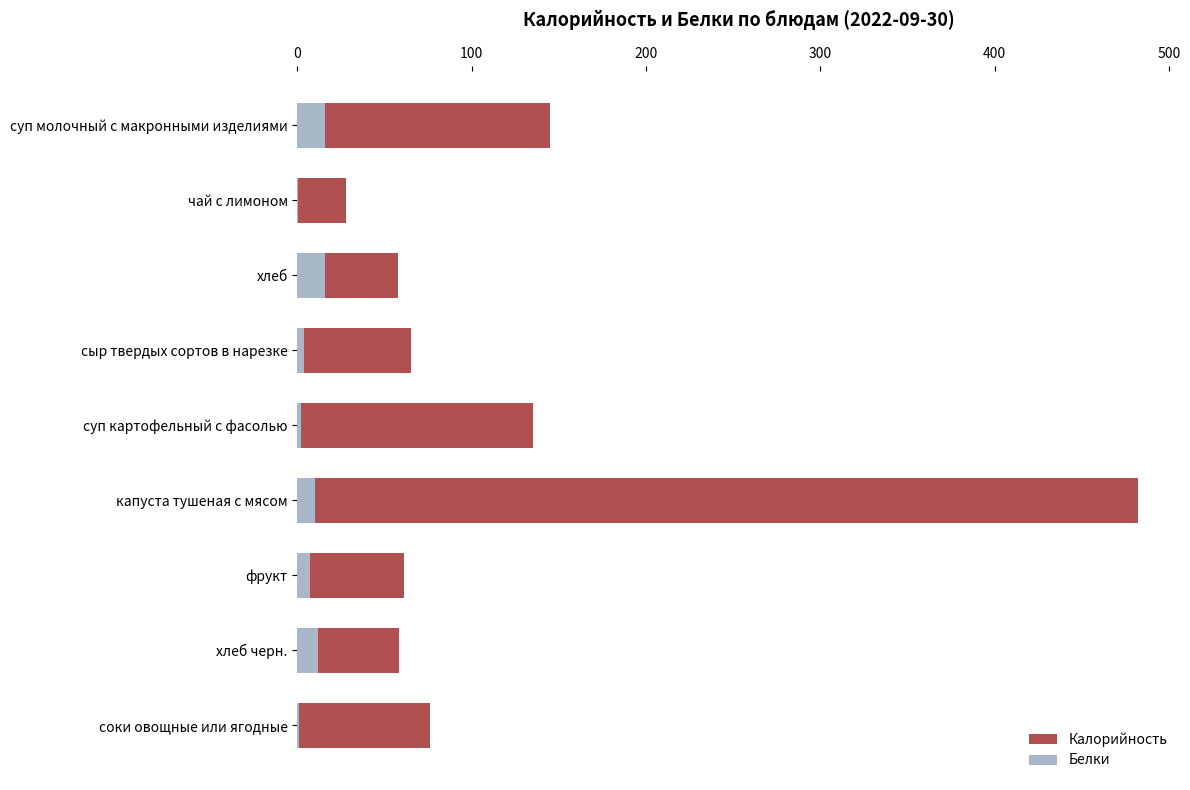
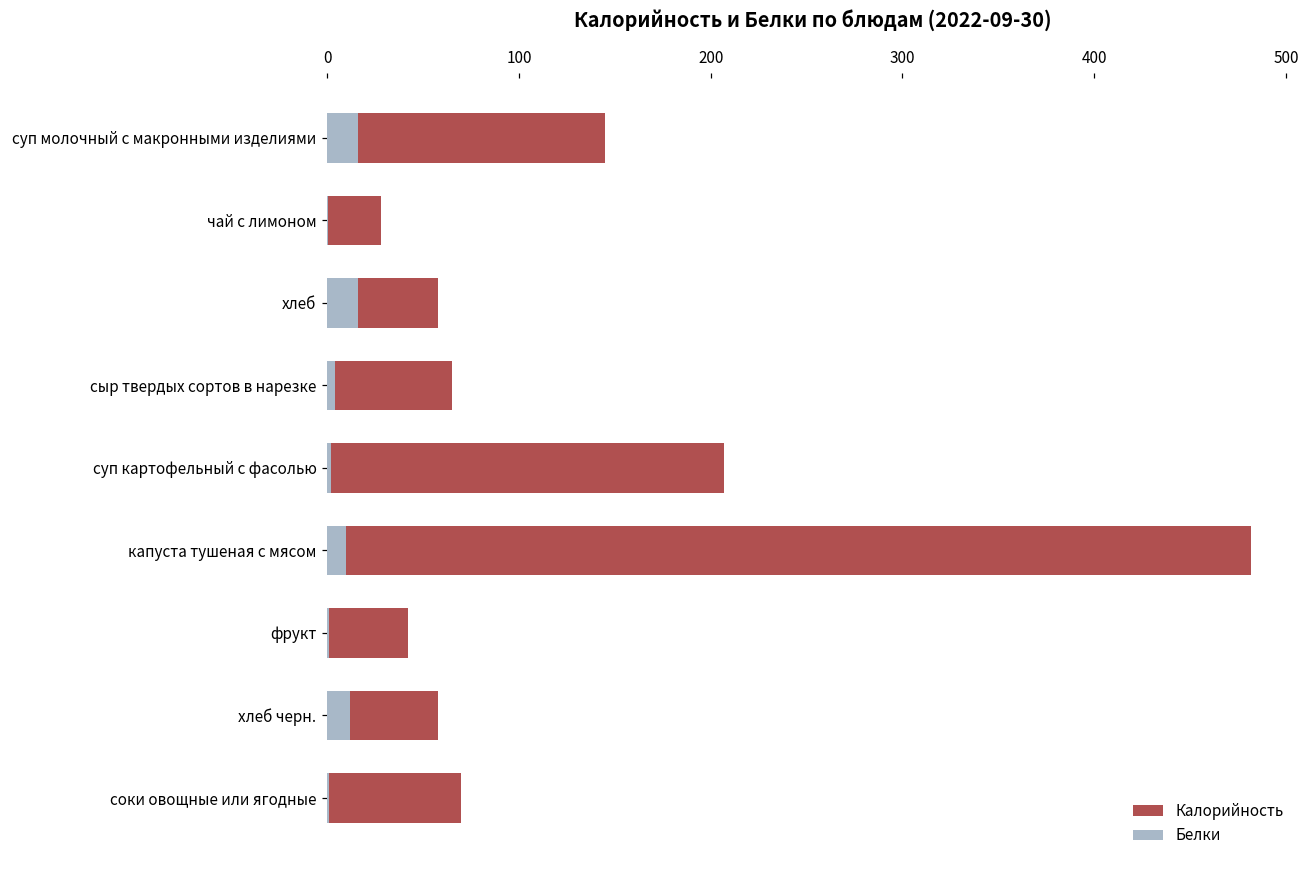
Калорийность, суп картофельный с фасолью: 135 -> 207
Калорийность, фрукт: 61 -> 42
Белки, фрукт: 7 -> 1
Калорийность, соки овощные или ягодные: 76 -> 70
